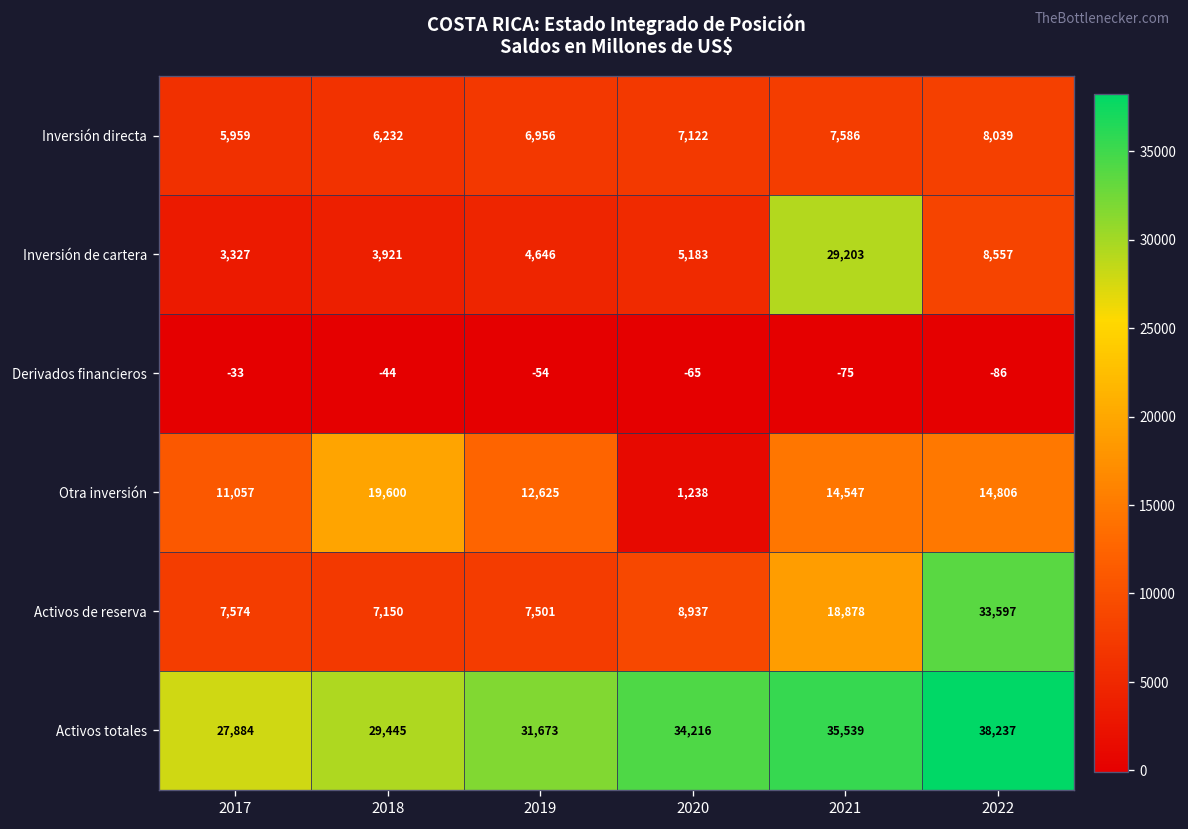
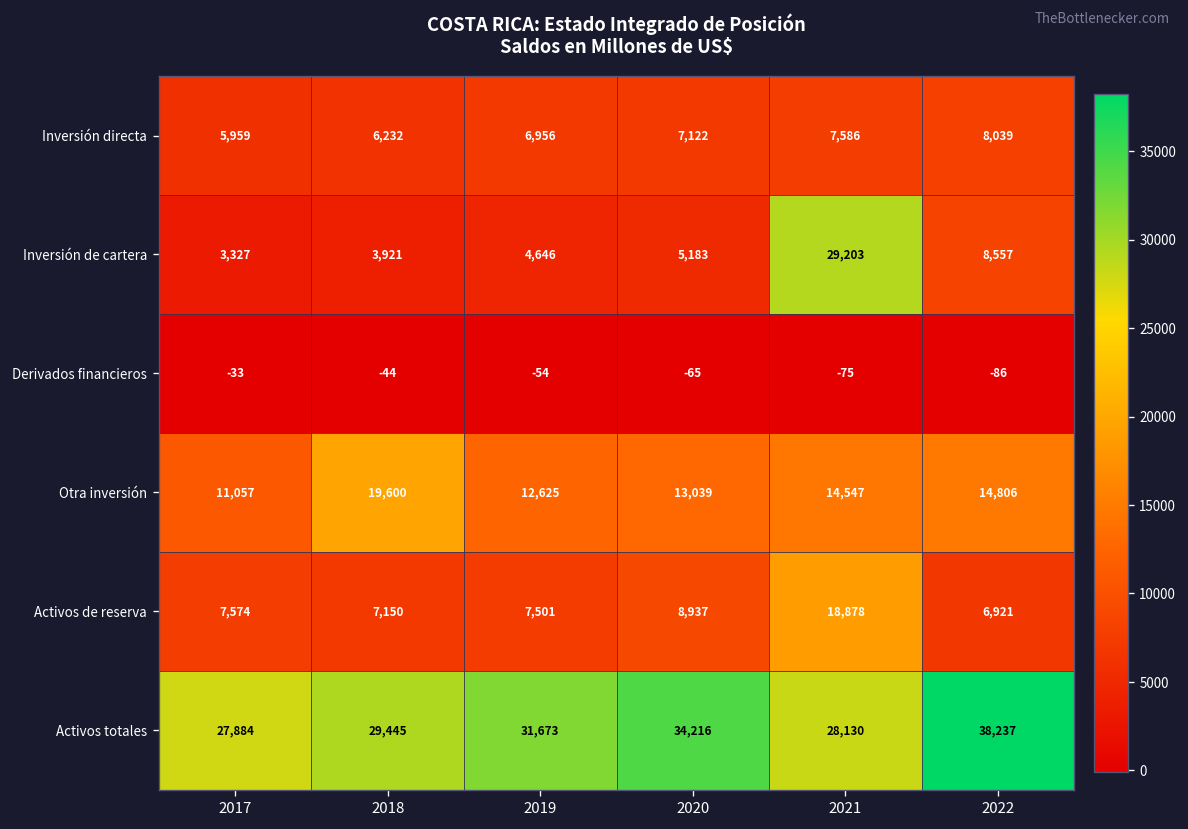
Otra inversión, 2020: 1,238 -> 13,039
Activos de reserva, 2022: 33,597 -> 6,921
Activos totales, 2021: 35,539 -> 28,130
